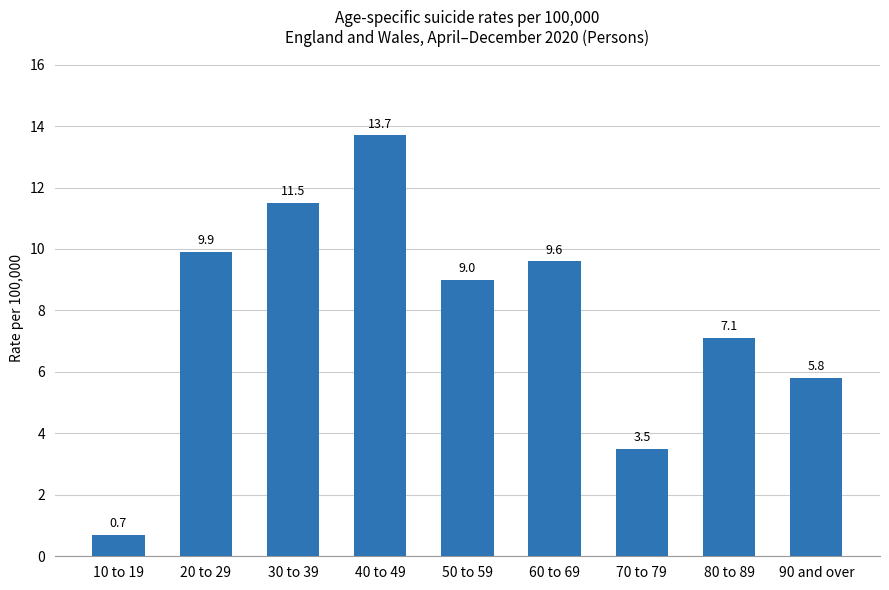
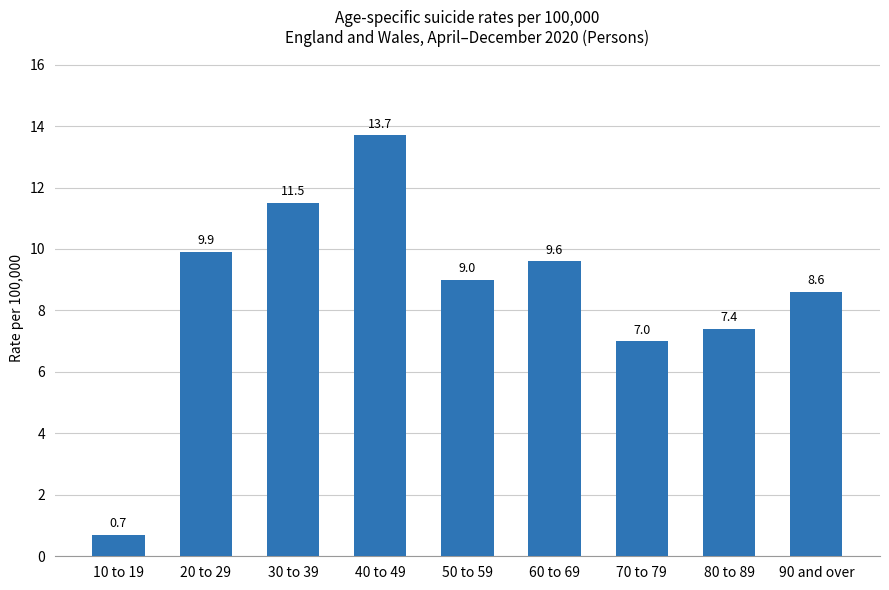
70 to 79: 3.5 -> 7.0
80 to 89: 7.1 -> 7.4
90 and over: 5.8 -> 8.6
